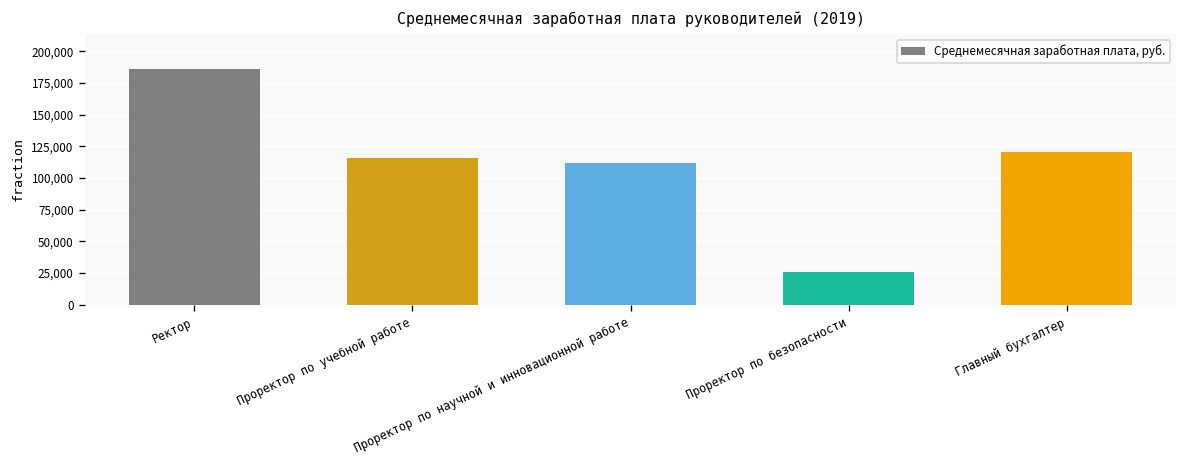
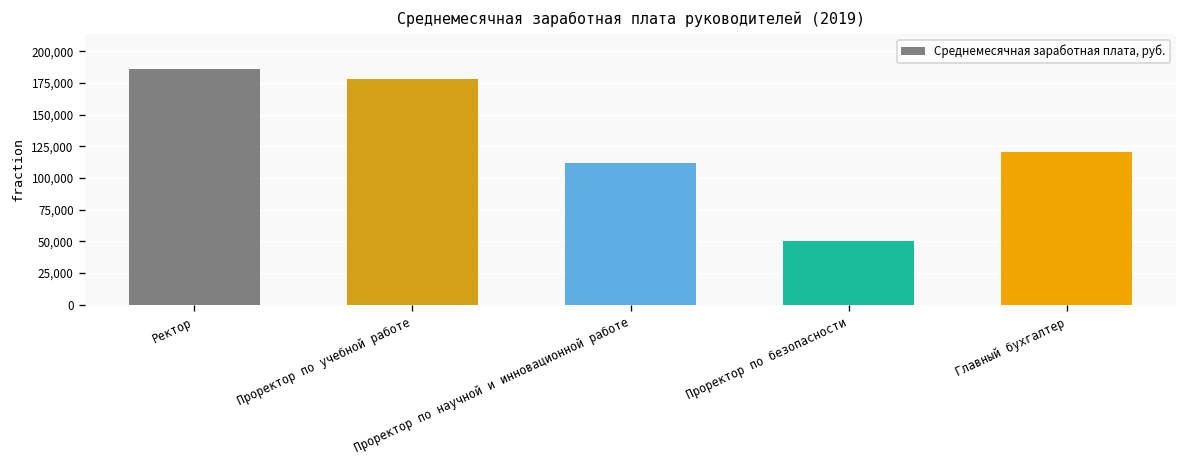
Проректор по учебной работе: 116,000 -> 178,000
Проректор по безопасности: 26,000 -> 51,000
